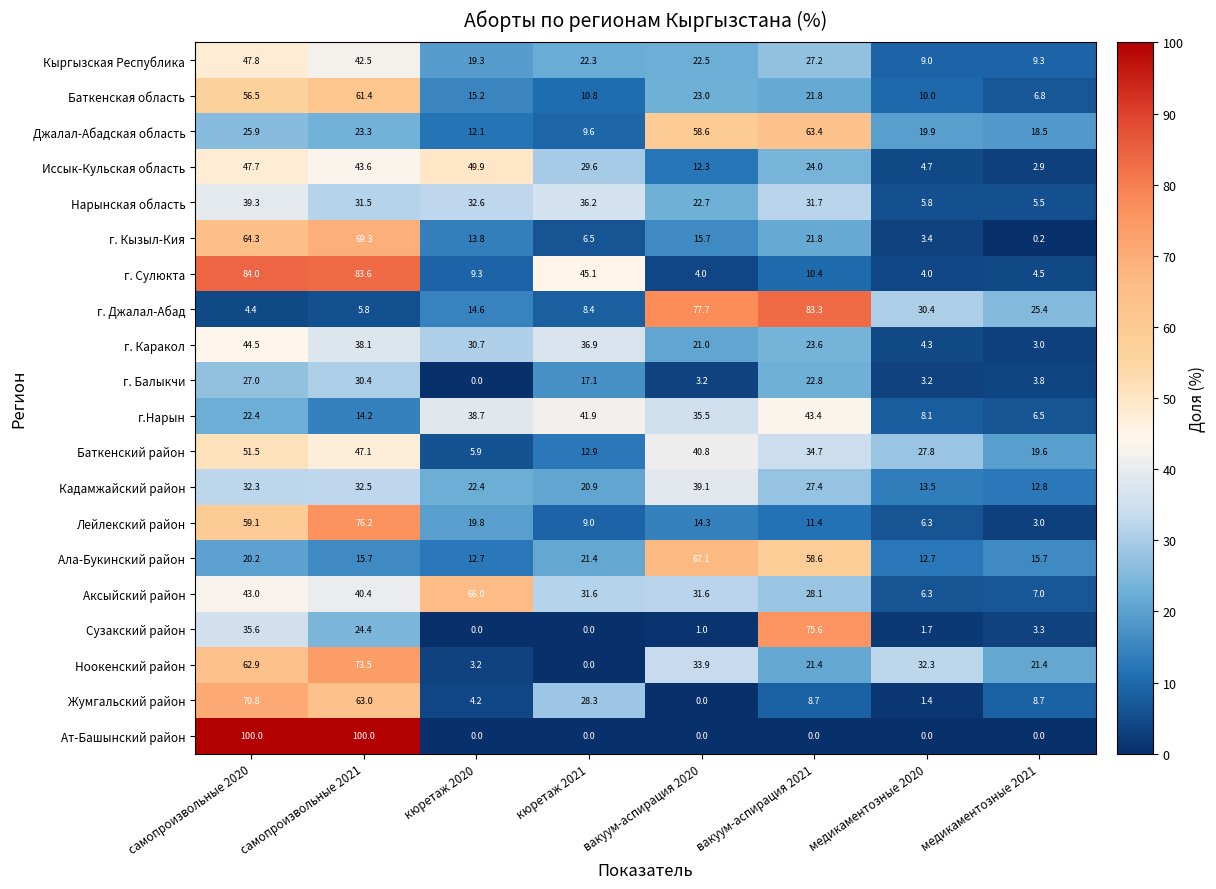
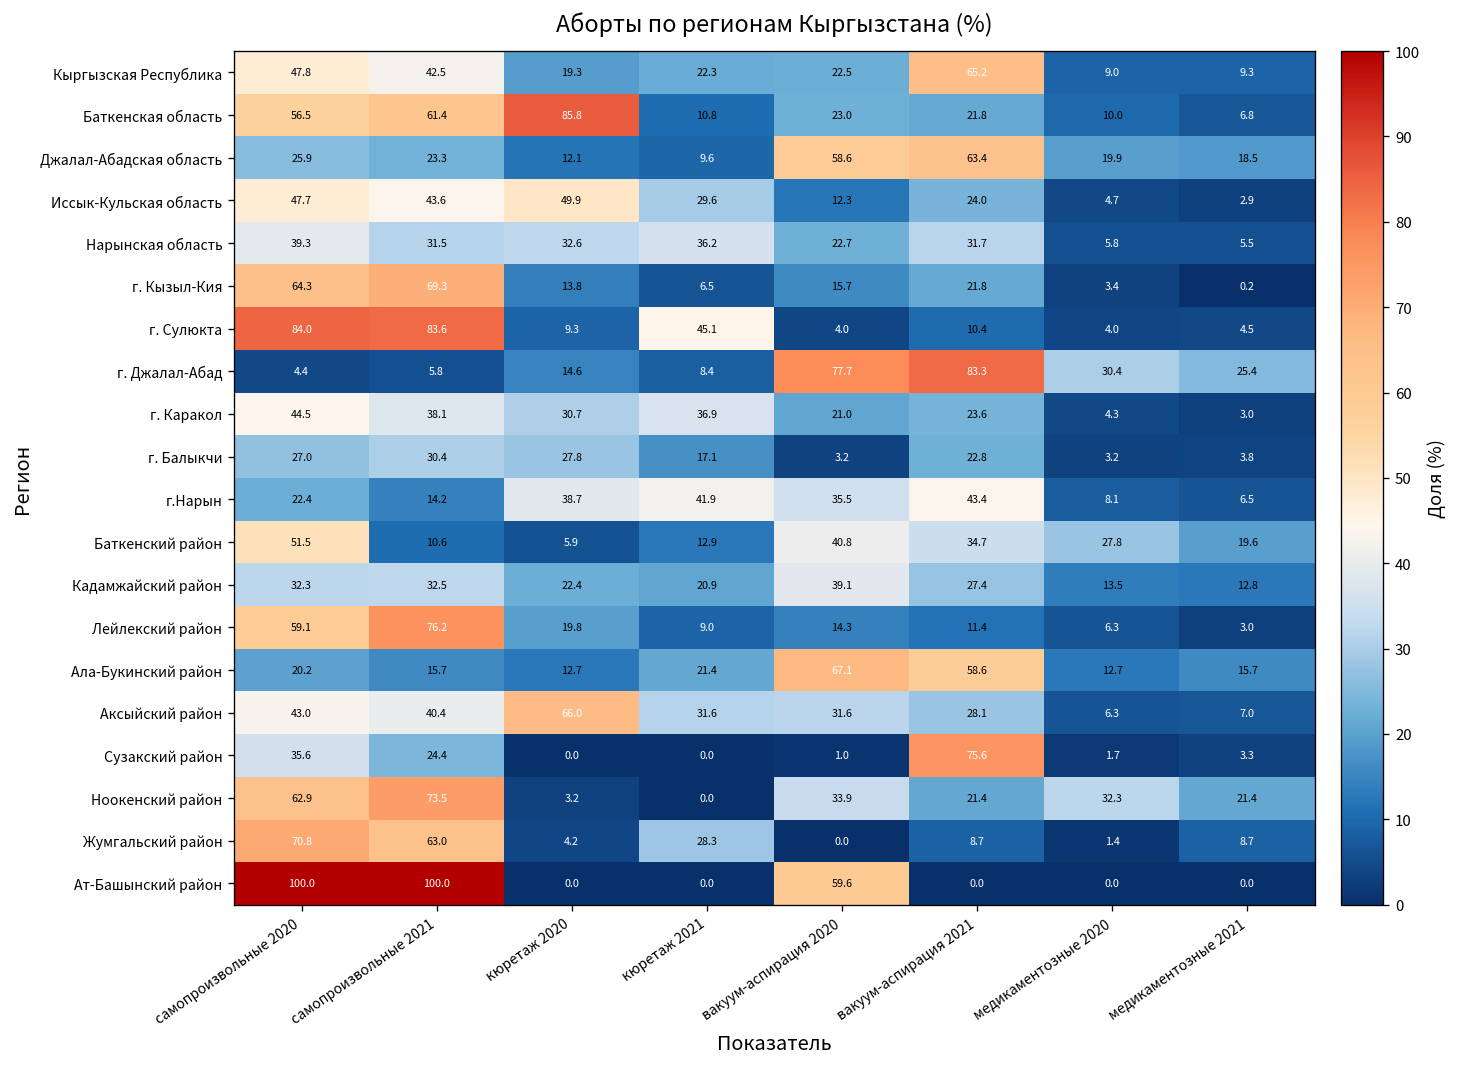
Кыргызская Республика, вакуум-аспирация 2021: 27.2 -> 65.2
Баткенская область, кюретаж 2020: 15.2 -> 85.8
г. Балыкчи, кюретаж 2020: 0.0 -> 27.8
Баткенский район, самопроизвольные 2021: 47.1 -> 10.6
Ат-Башынский район, вакуум-аспирация 2020: 0.0 -> 59.6
